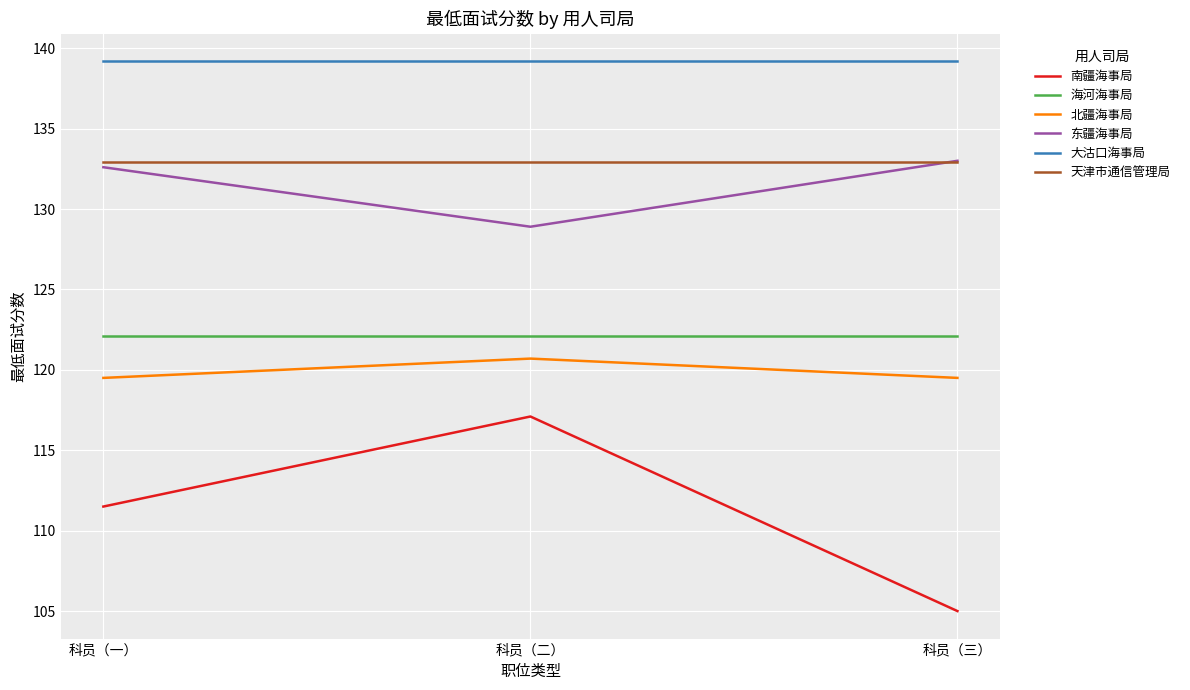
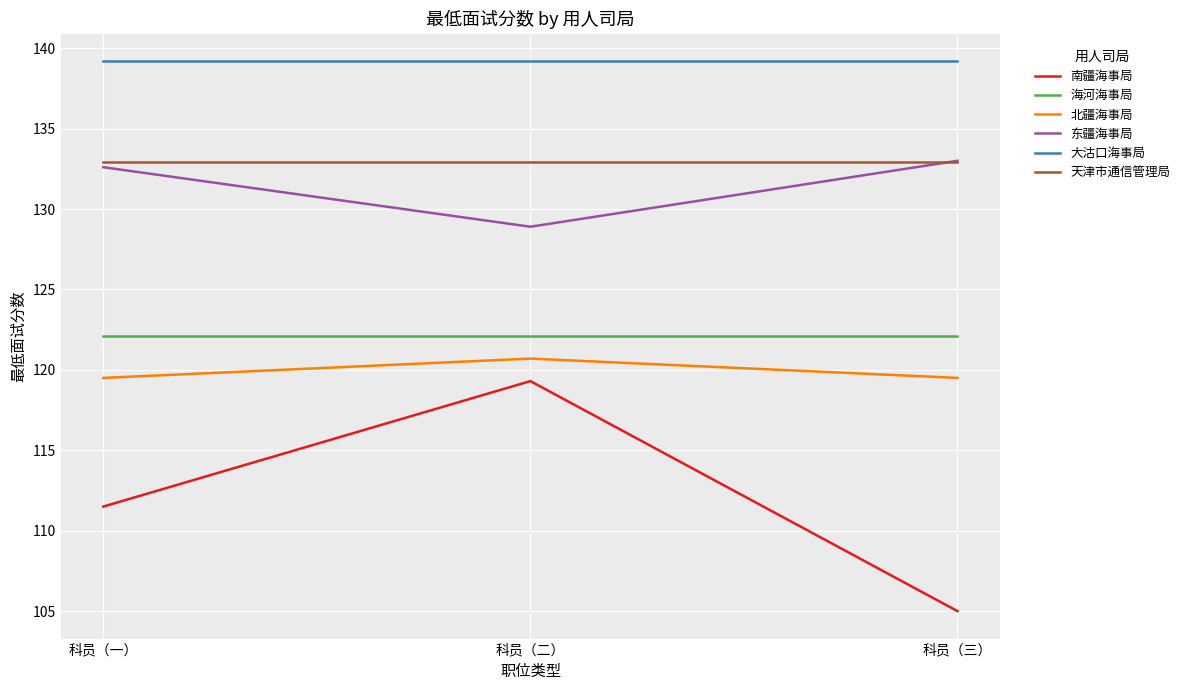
南疆海事局, 科员（二）: 117.1 -> 119.3
